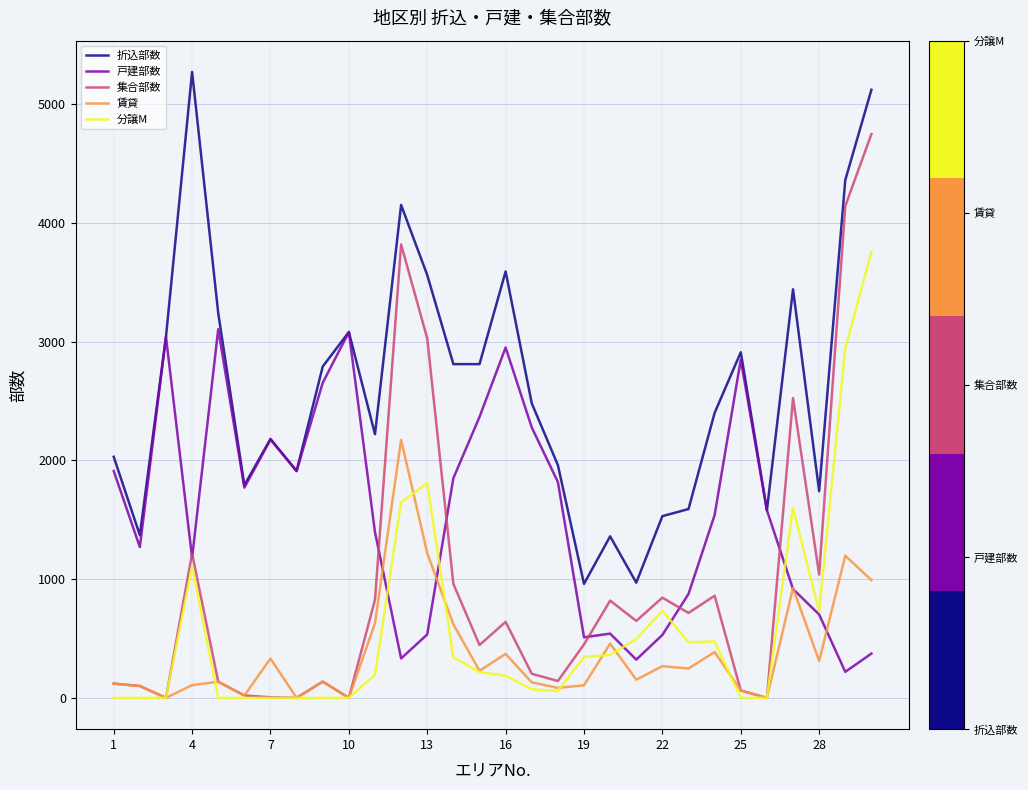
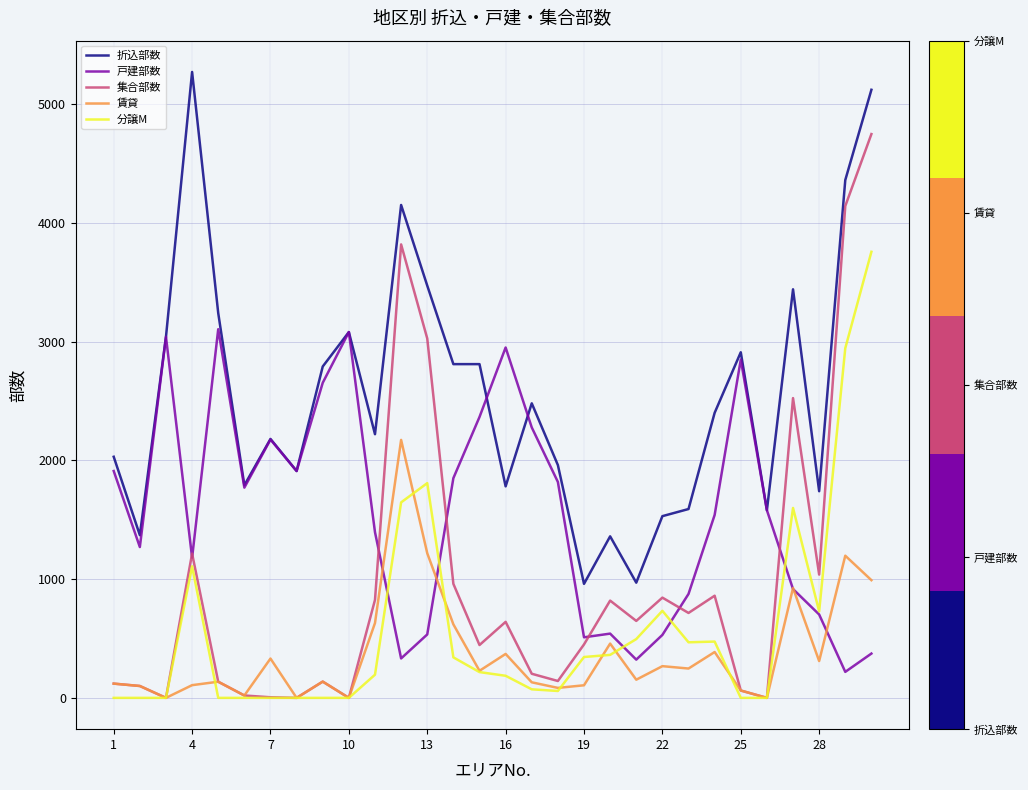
折込部数, 13: 3560 -> 3470
折込部数, 16: 3590 -> 1780
